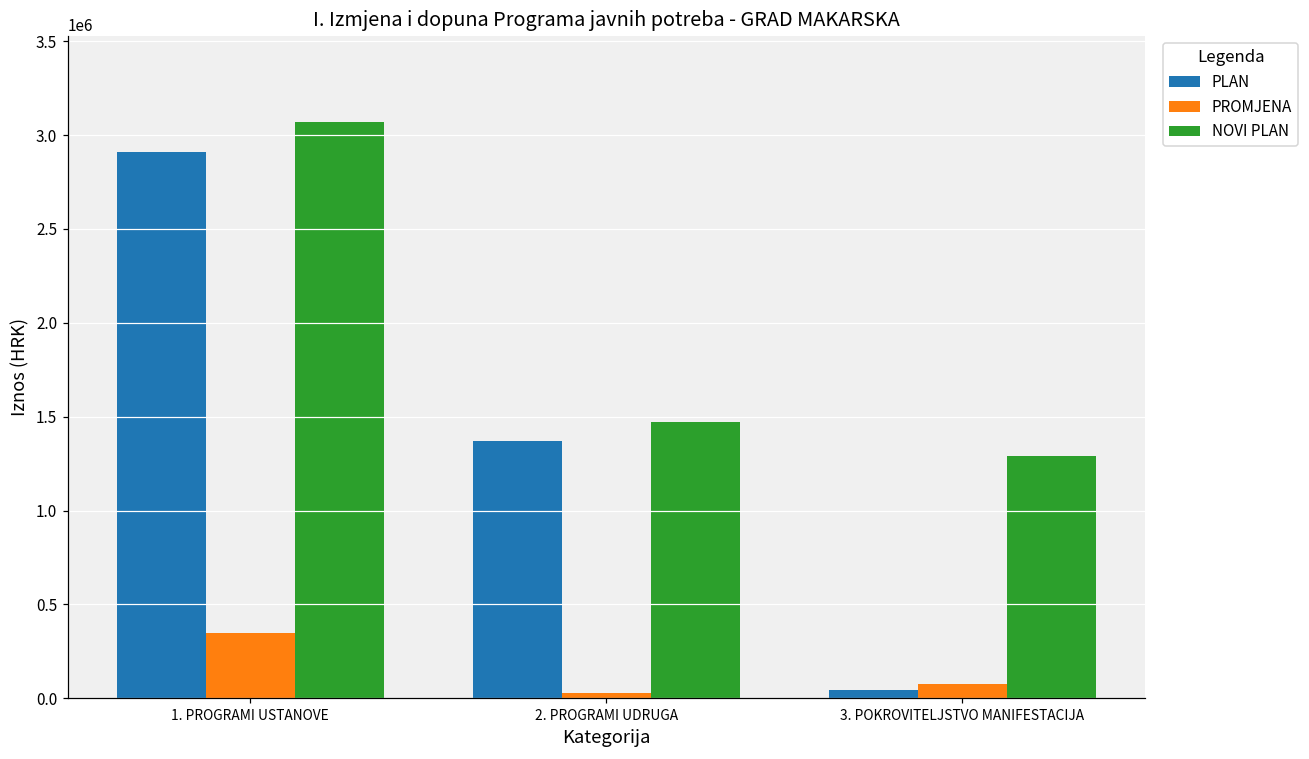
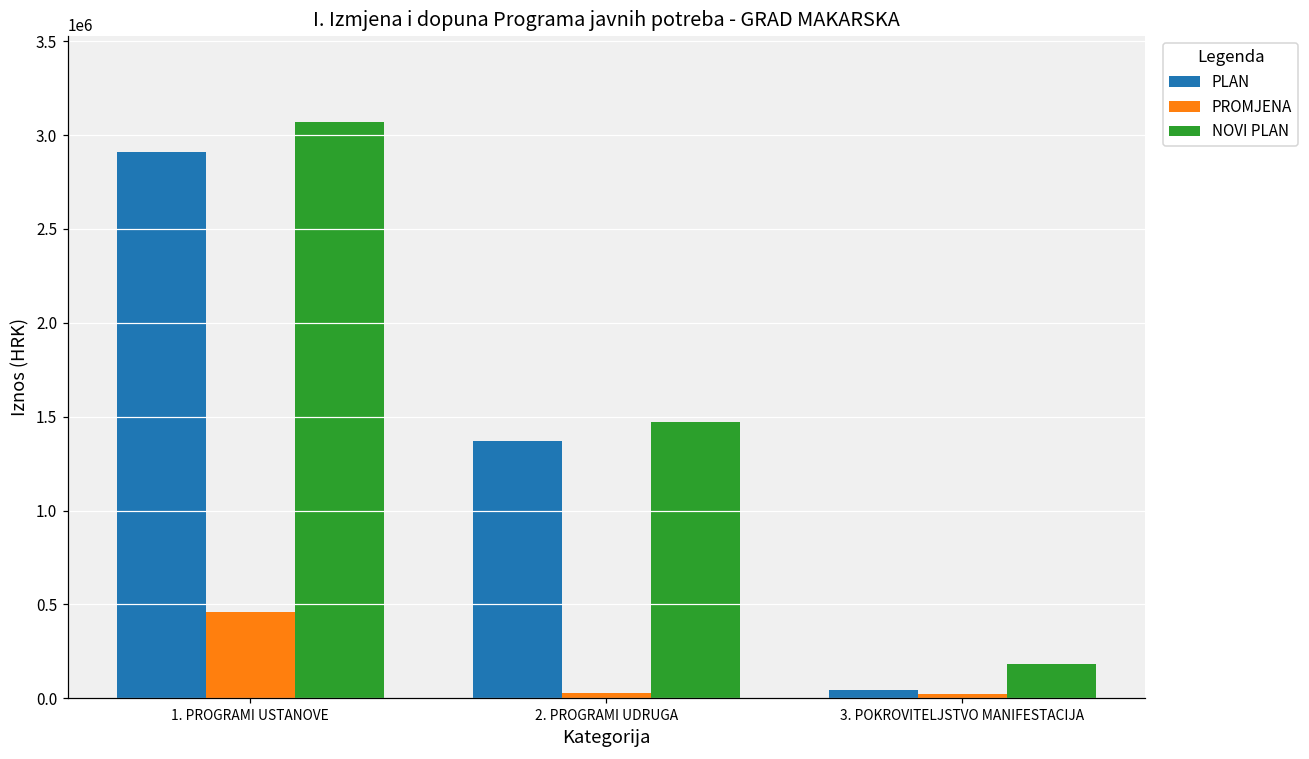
PROMJENA, 1. PROGRAMI USTANOVE: 350000 -> 460000
PROMJENA, 3. POKROVITELJSTVO MANIFESTACIJA: 70000 -> 20000
NOVI PLAN, 3. POKROVITELJSTVO MANIFESTACIJA: 1290000 -> 180000
